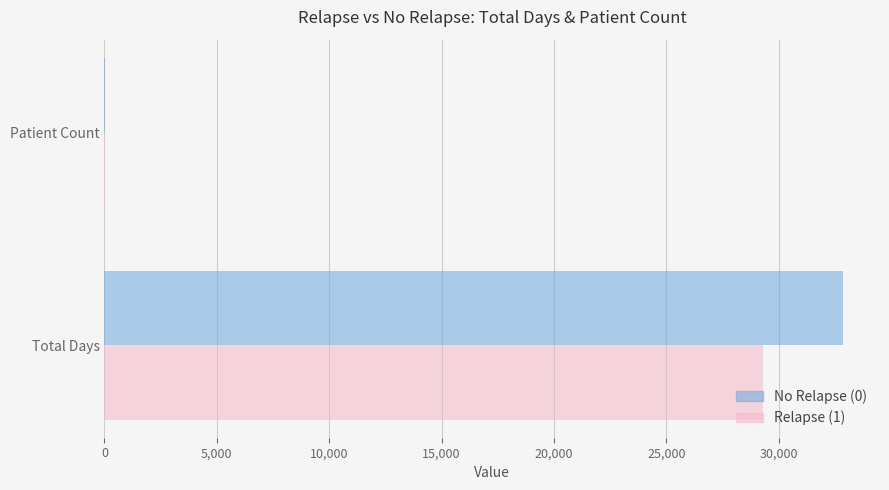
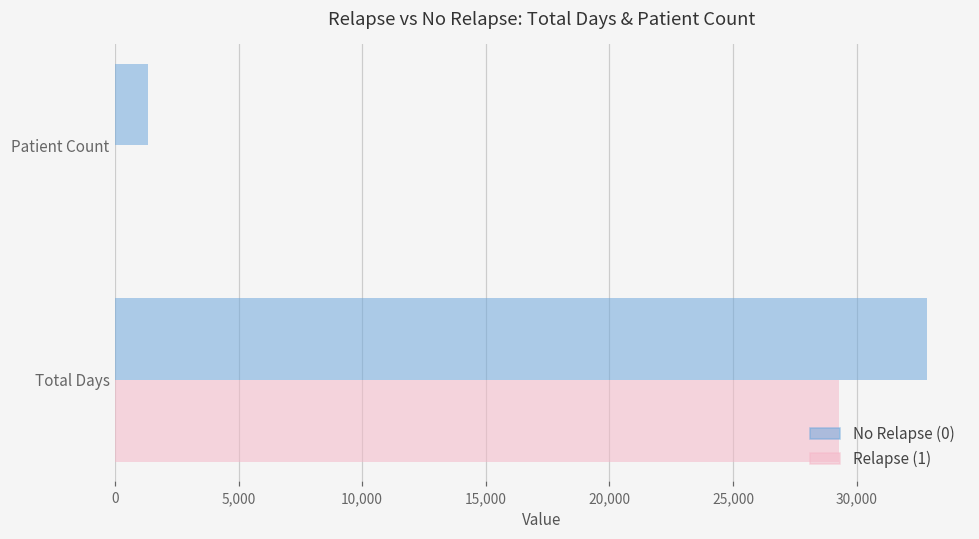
No Relapse (0), Patient Count: 0 -> 1,300
